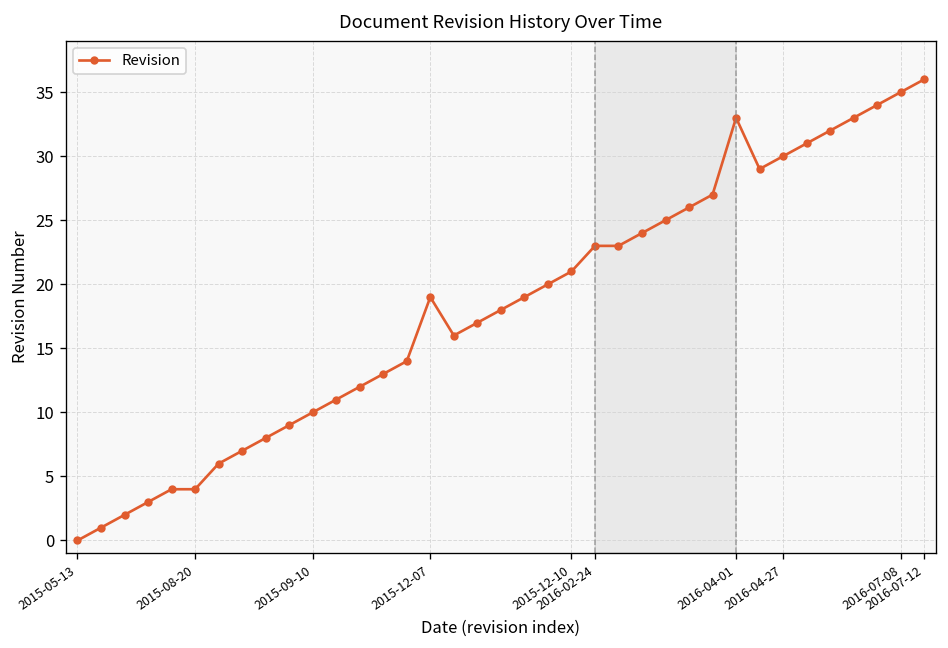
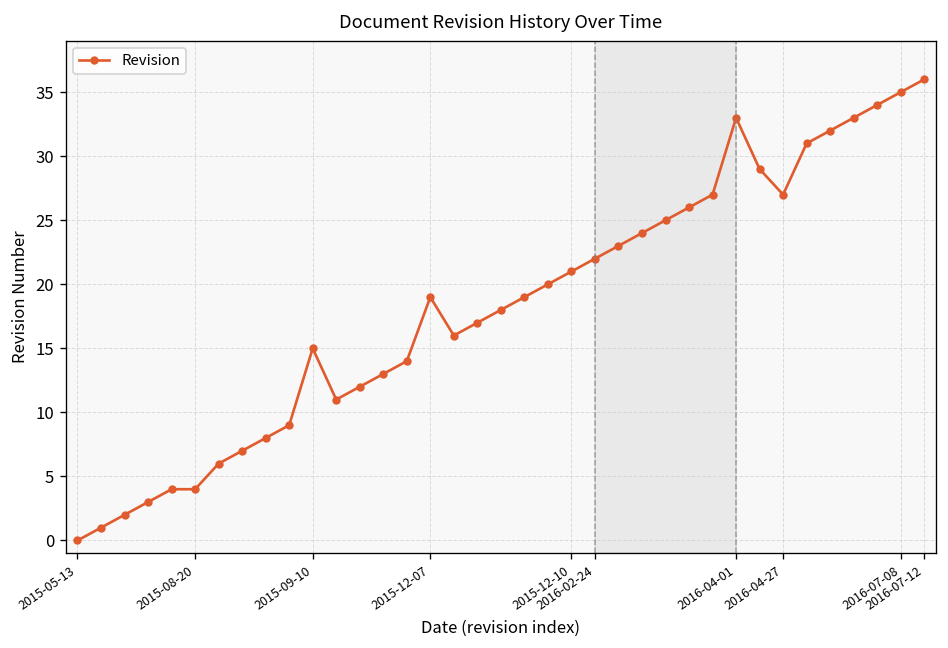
2015-09-10: 10 -> 15
2016-02-24: 23 -> 22
2016-04-27: 30 -> 27
